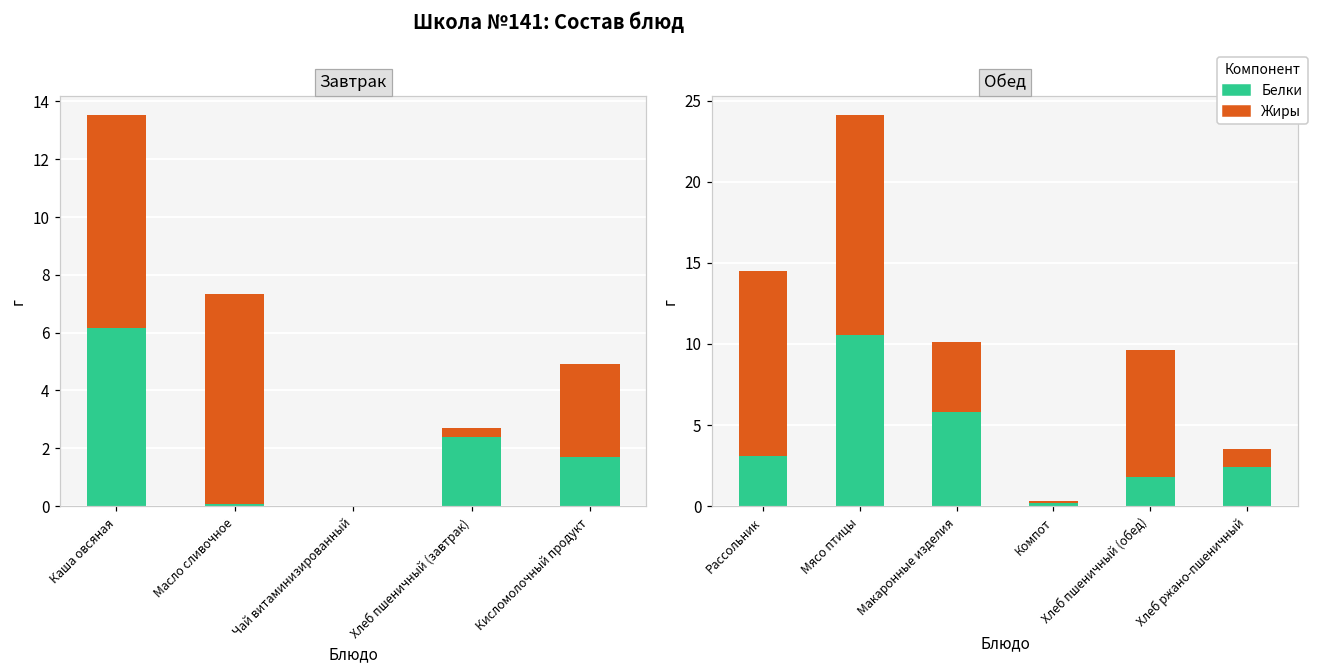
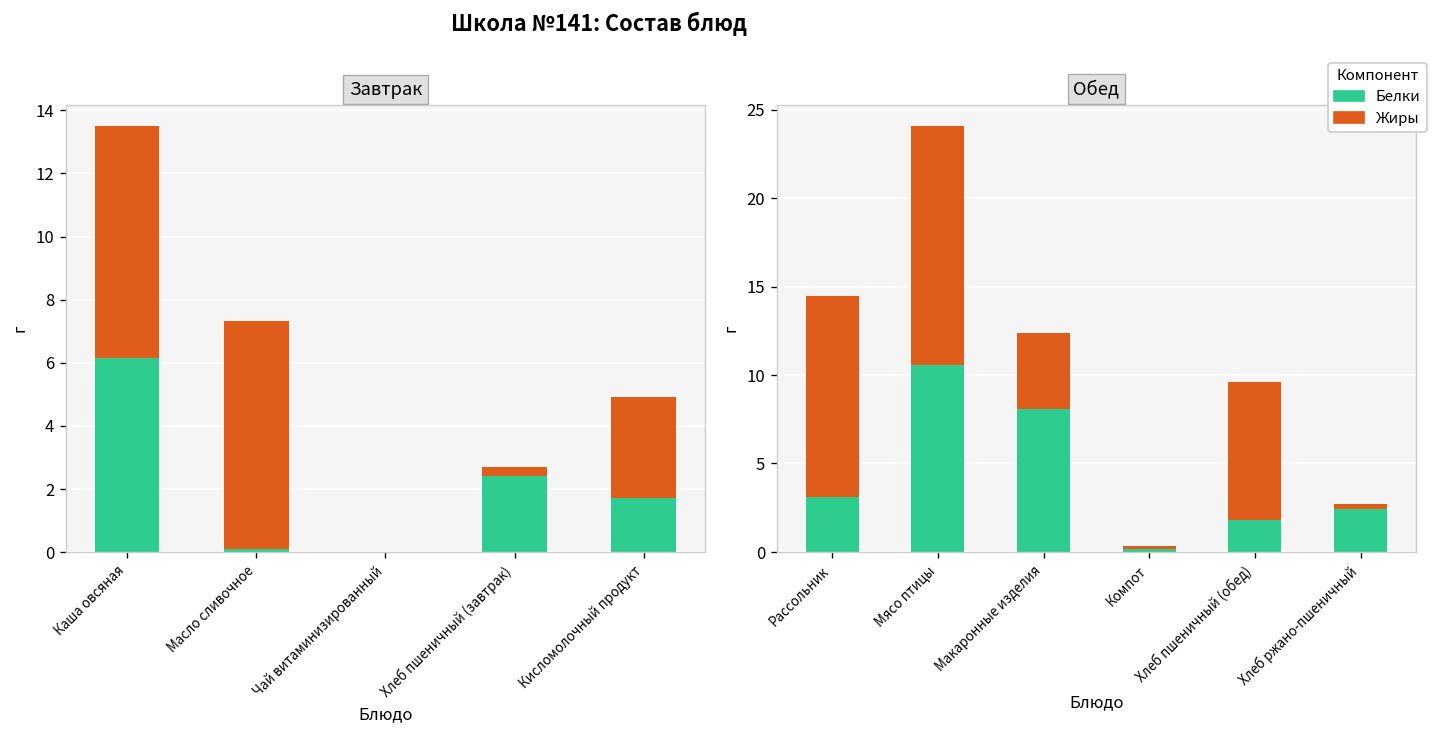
Обед, Белки, Макаронные изделия: 5.8 -> 8.1
Обед, Жиры, Хлеб ржано-пшеничный: 1.1 -> 0.3
